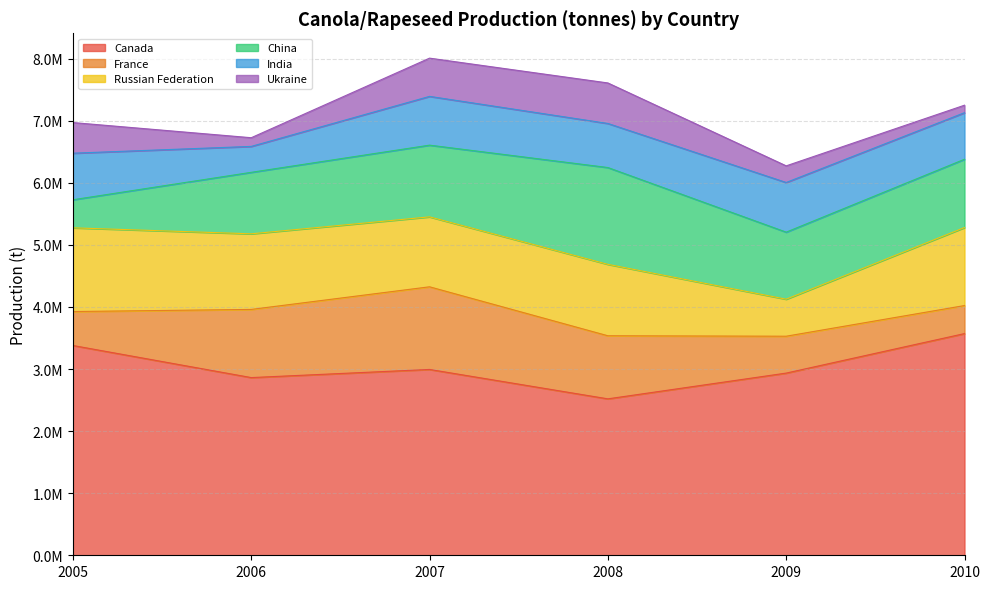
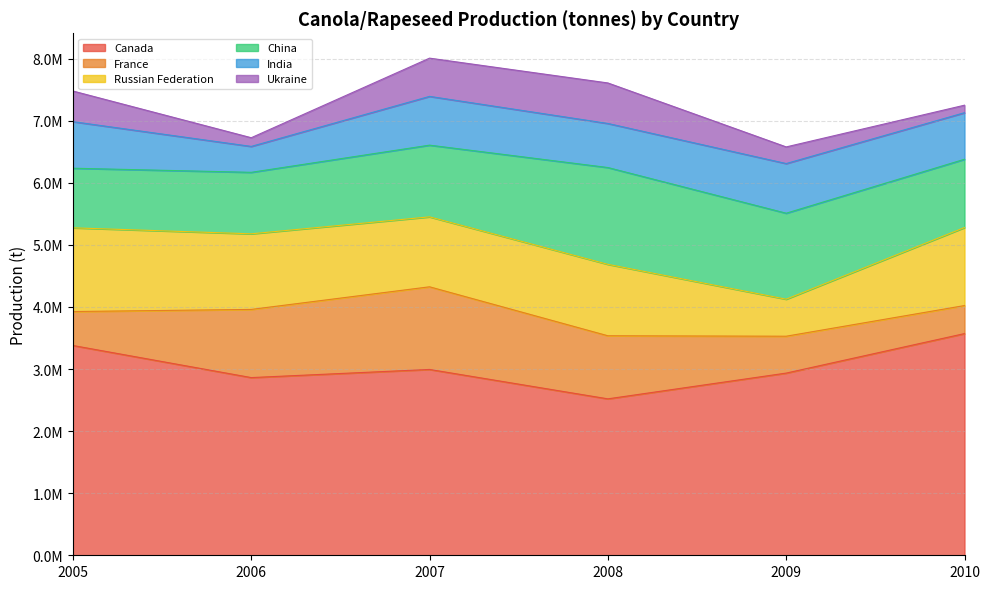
China, 2005: 500000 -> 1000000
China, 2009: 1100000 -> 1400000
